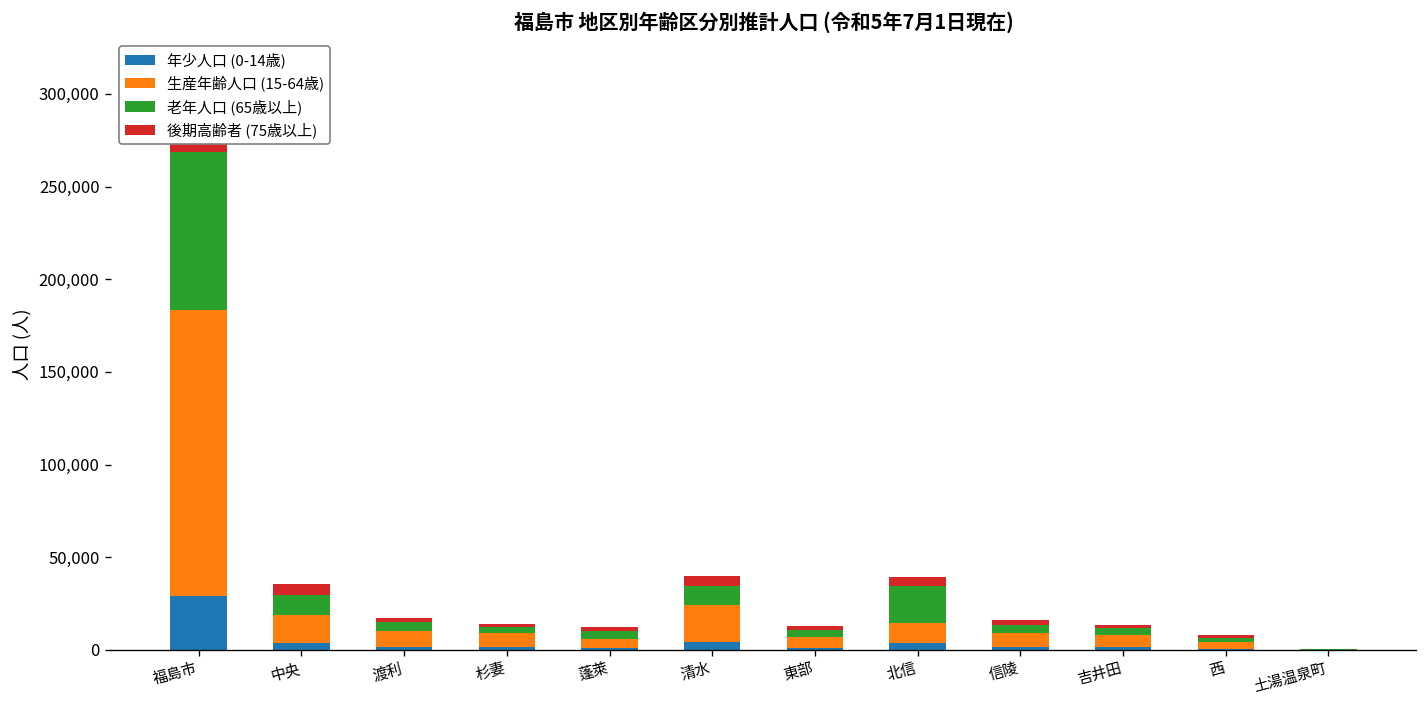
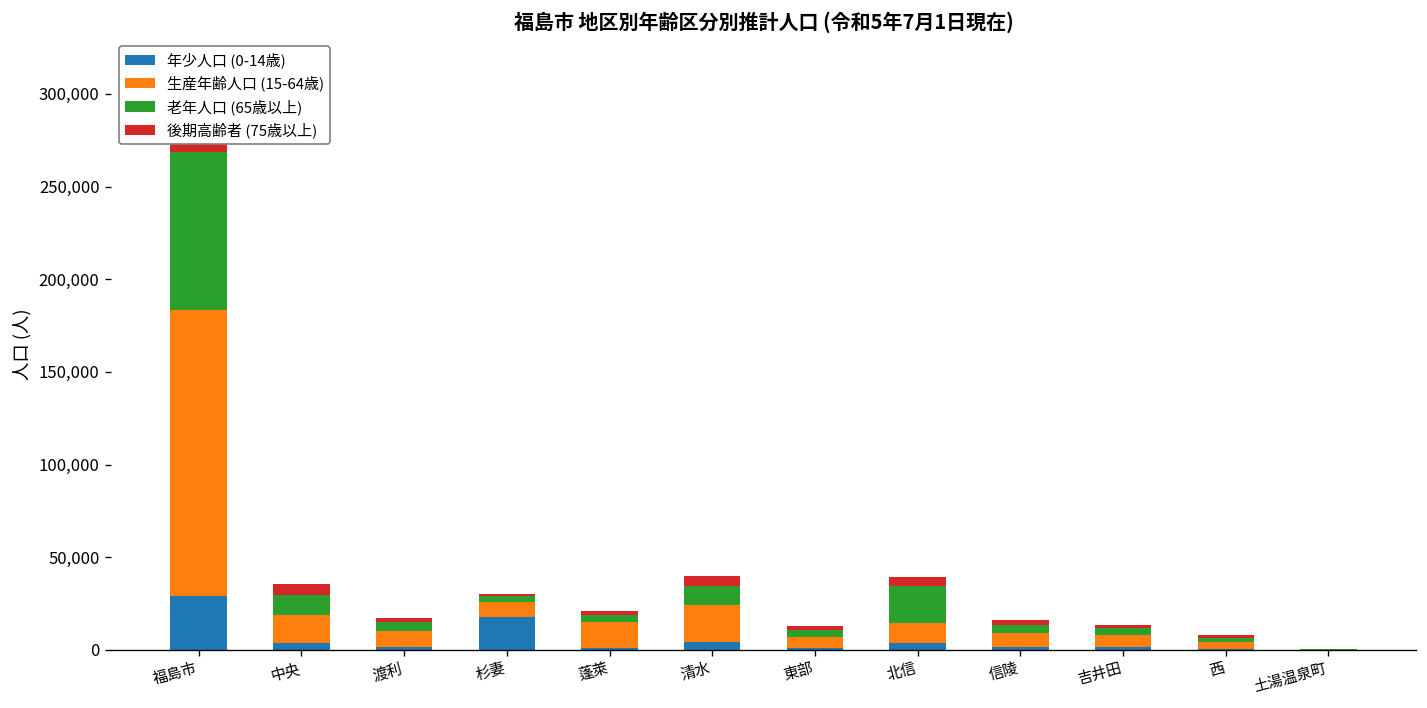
年少人口 (0-14歳), 杉妻: 1,000 -> 18,000
生産年齢人口 (15-64歳), 蓬萊: 5,000 -> 14,000
